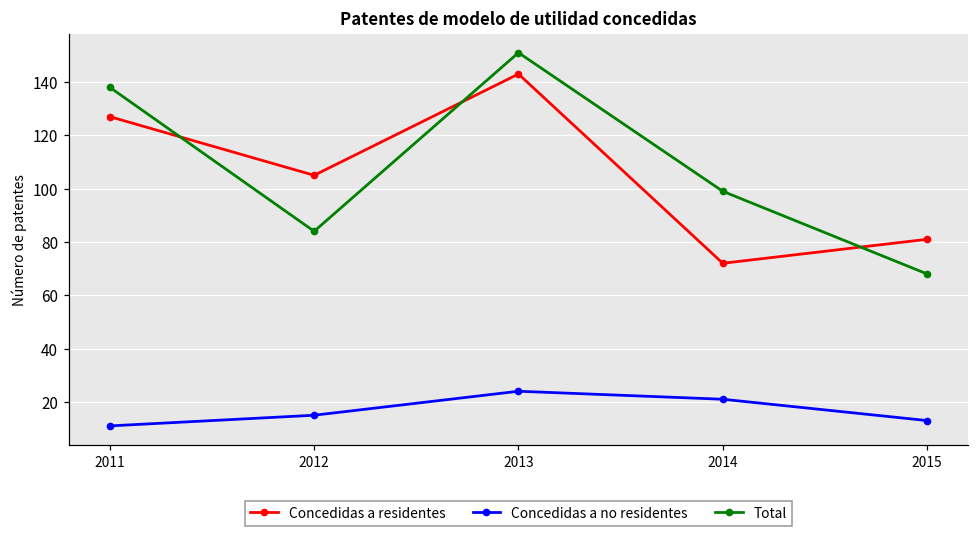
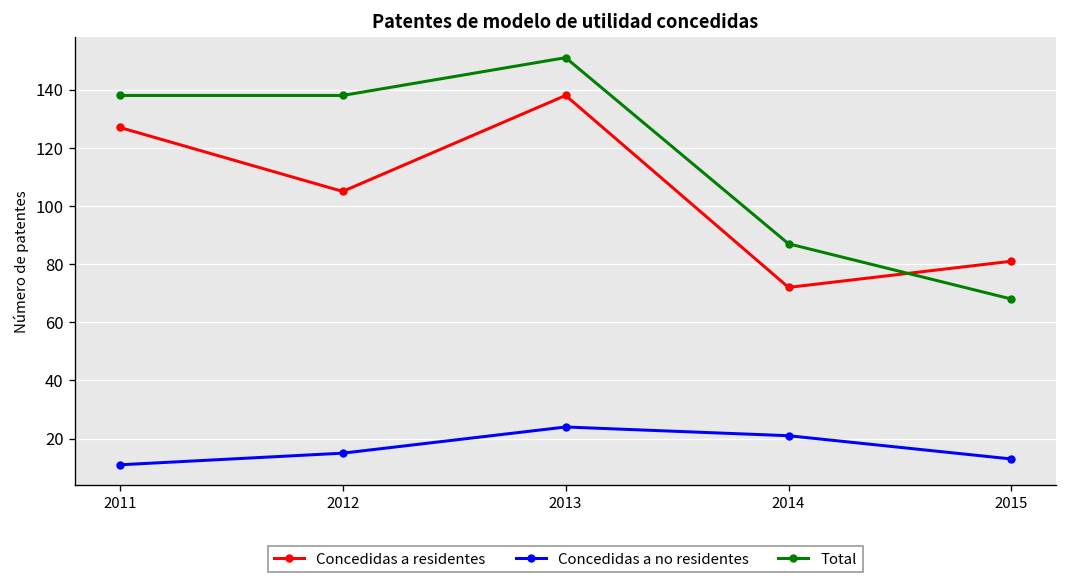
Total, 2012: 84 -> 138
Concedidas a residentes, 2013: 143 -> 138
Total, 2014: 99 -> 87
